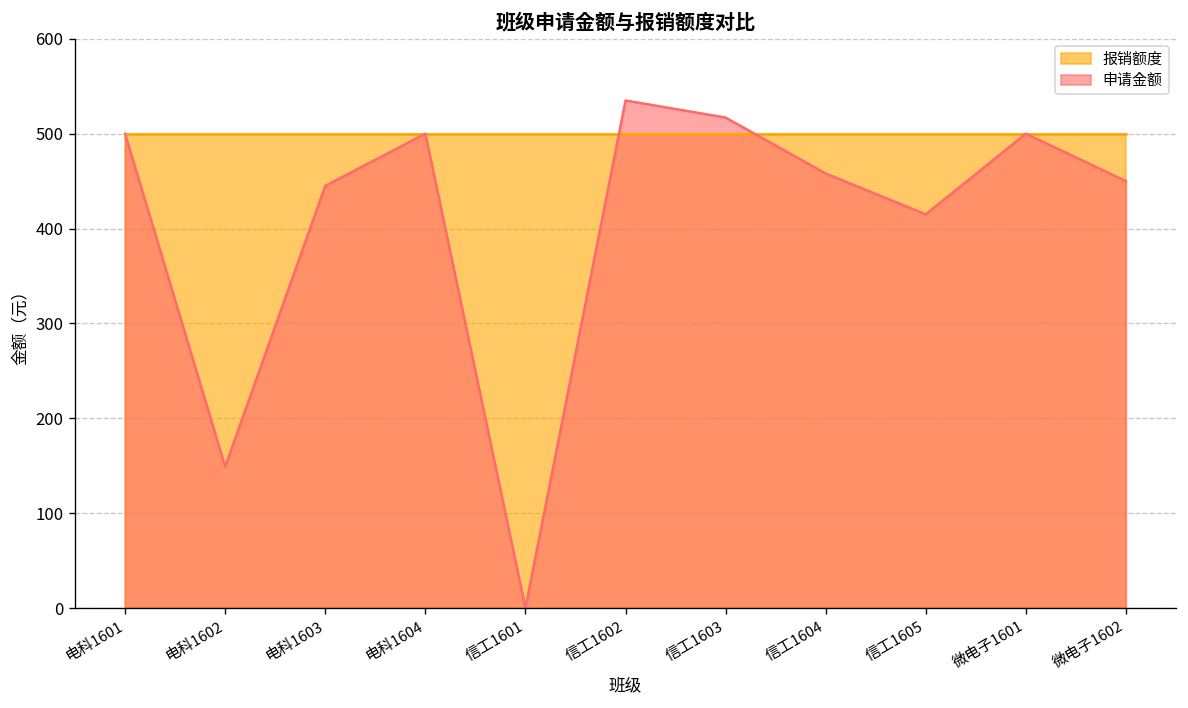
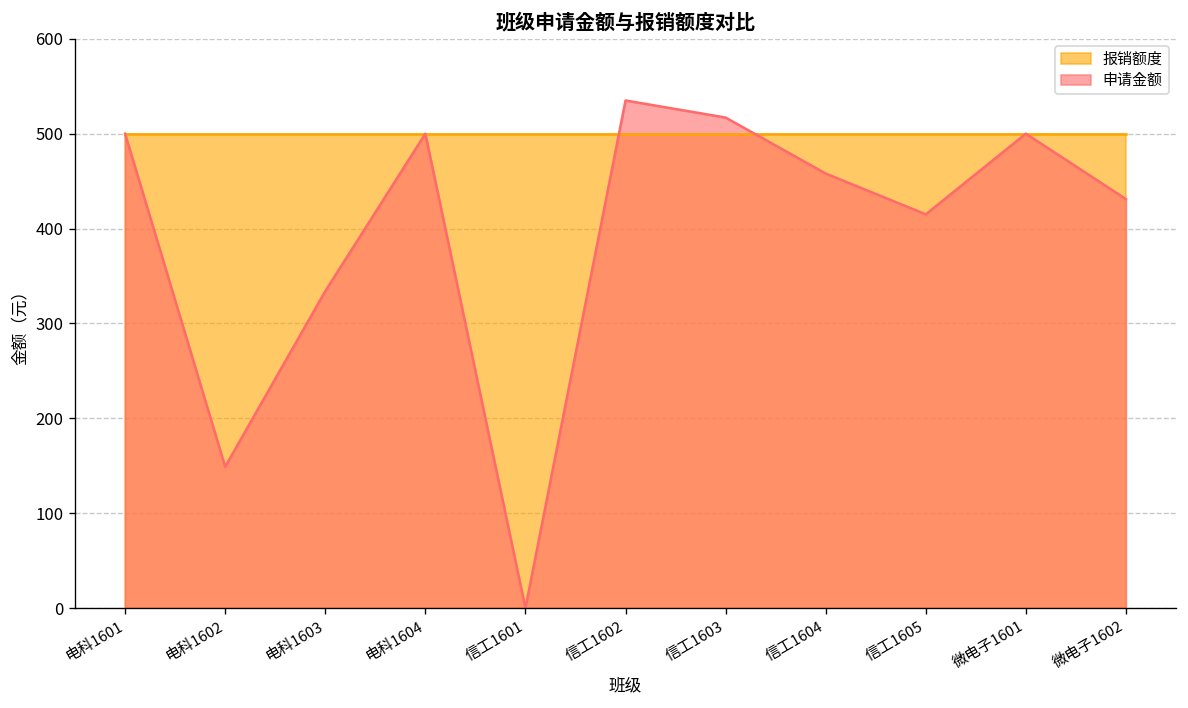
申请金额, 电科1603: 450 -> 330
申请金额, 微电子1602: 450 -> 430
